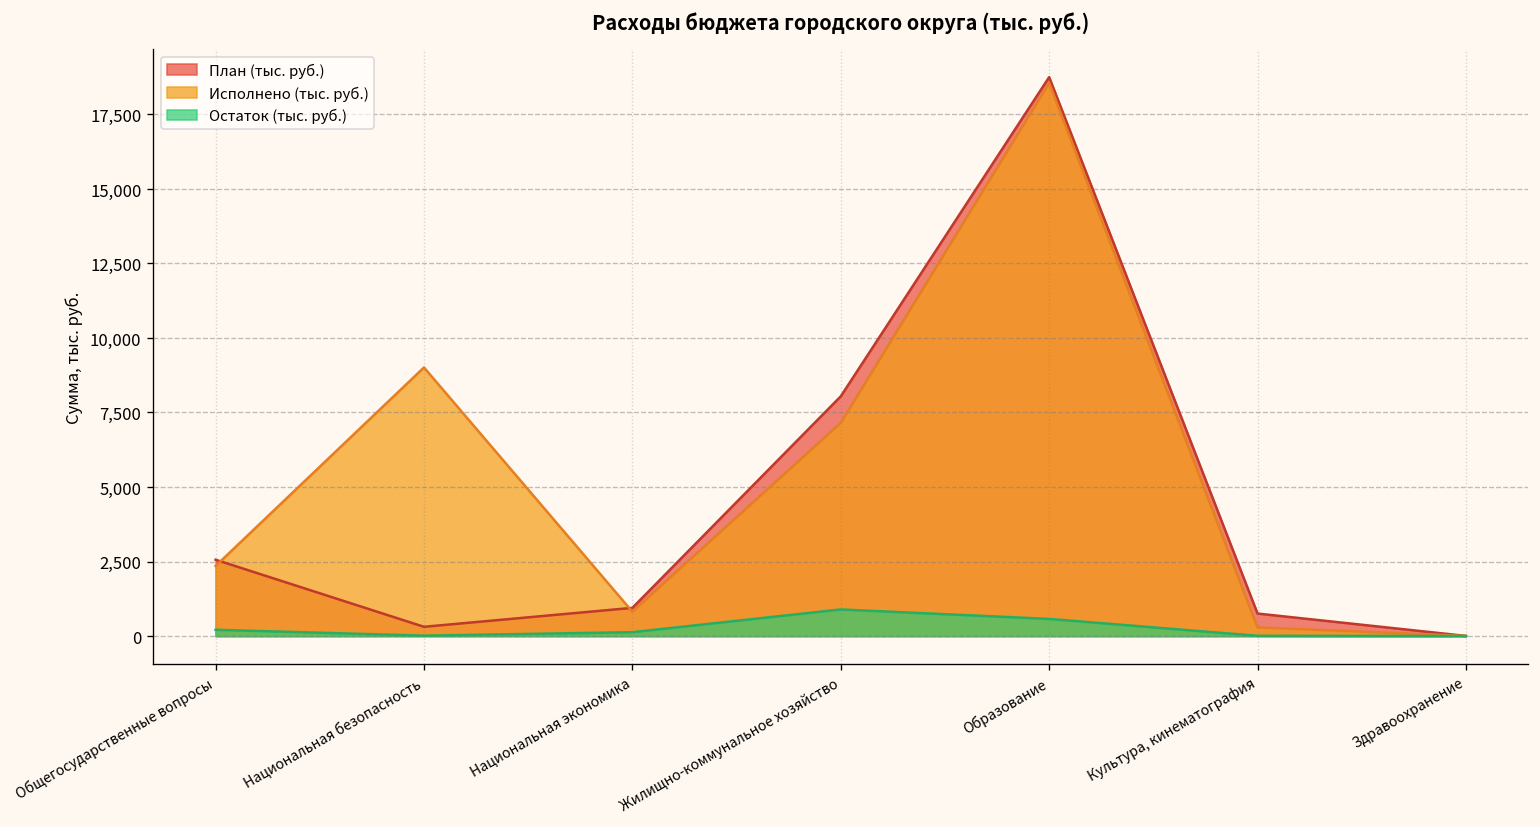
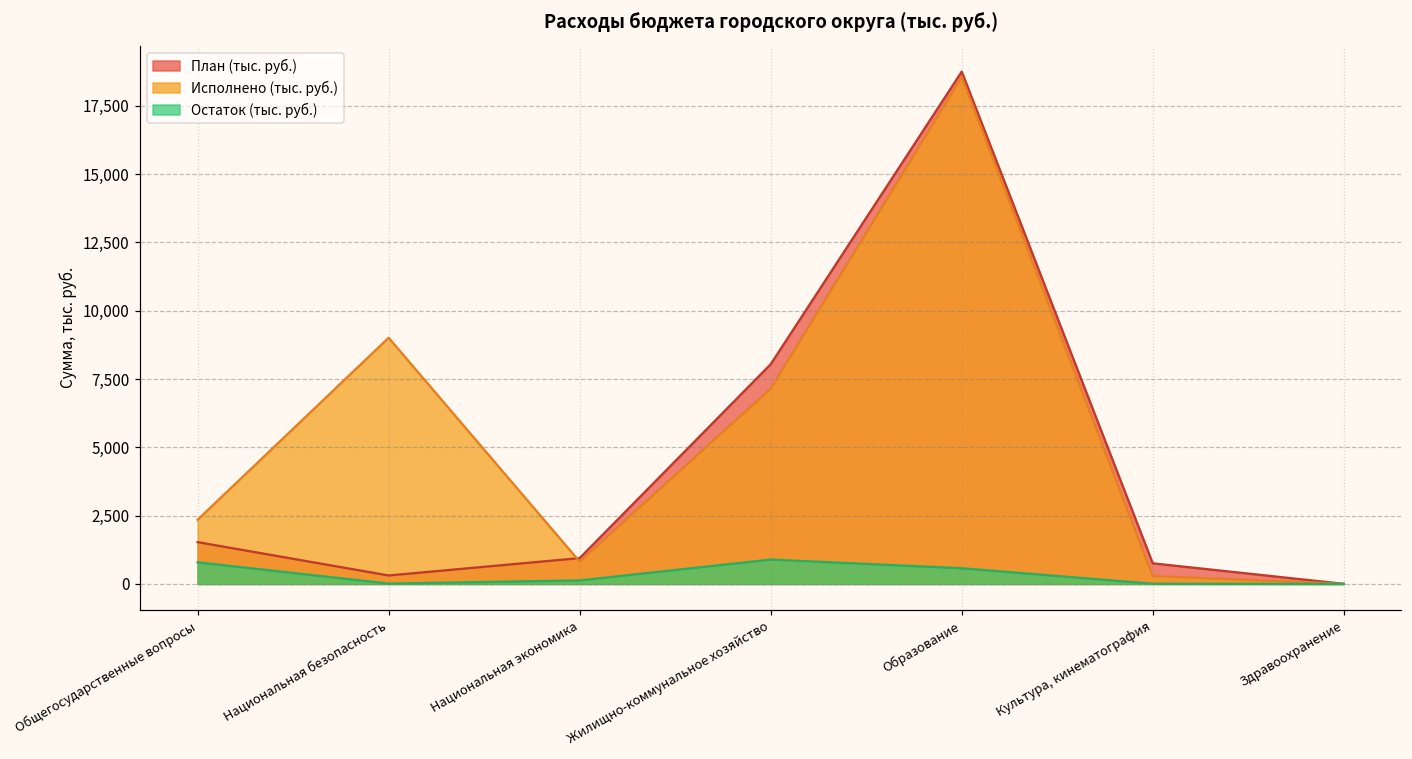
План (тыс. руб.), Общегосударственные вопросы: 2,600 -> 1,500
Остаток (тыс. руб.), Общегосударственные вопросы: 200 -> 800
